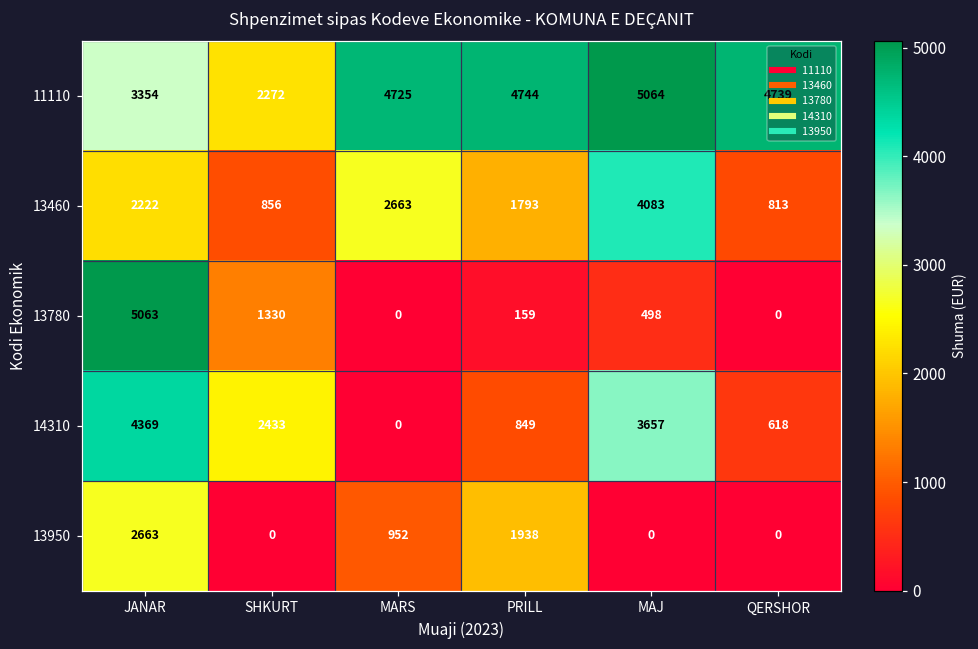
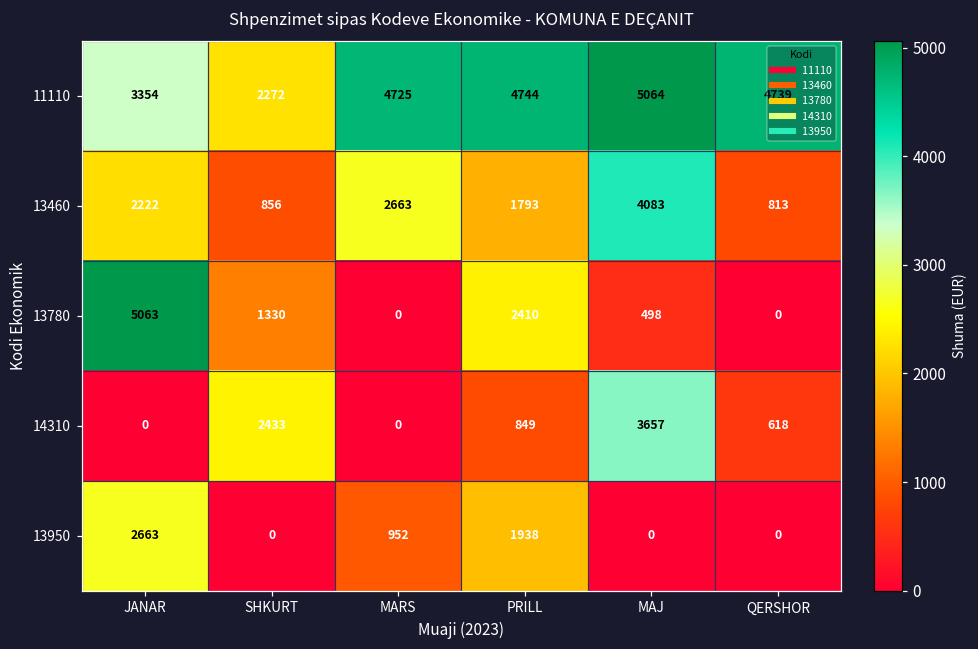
13780, PRILL: 159 -> 2410
14310, JANAR: 4369 -> 0
